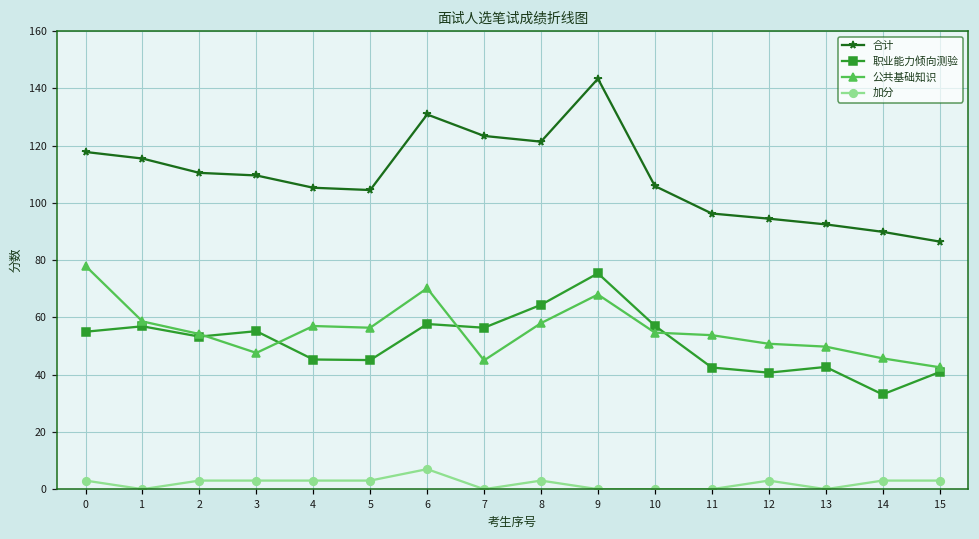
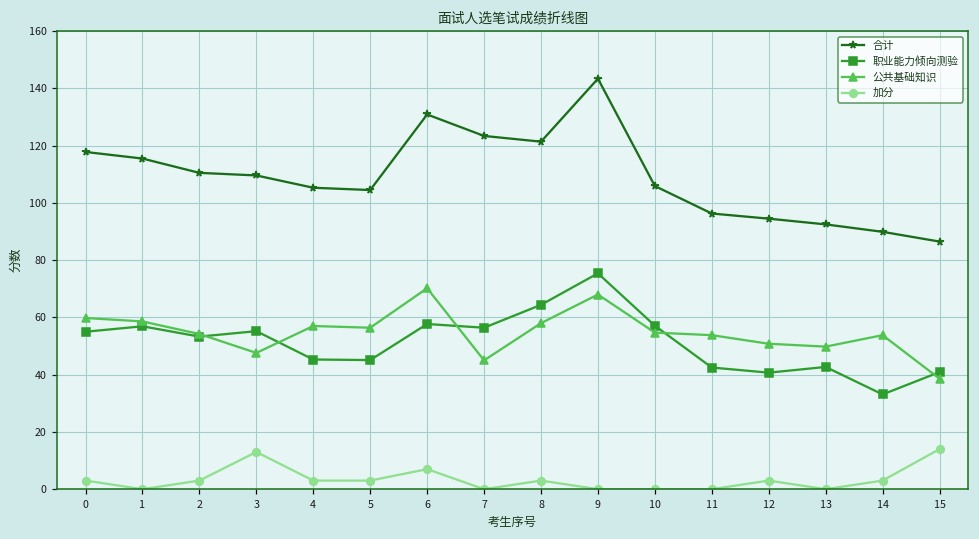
公共基础知识, 0: 78 -> 60
加分, 3: 3 -> 13
公共基础知识, 14: 46 -> 54
公共基础知识, 15: 43 -> 39
加分, 15: 3 -> 14
